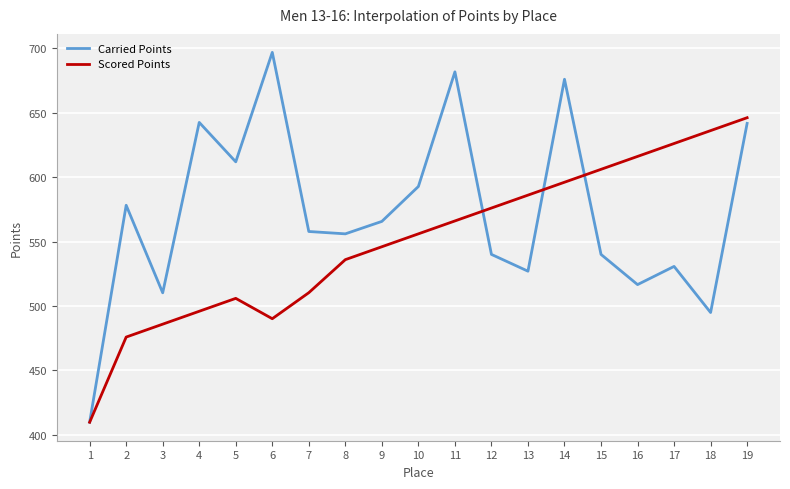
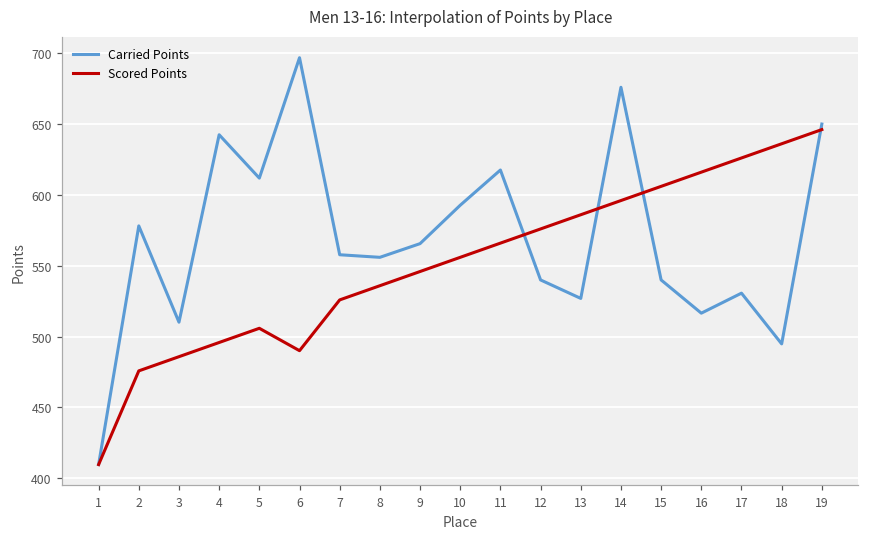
Scored Points, 7: 510 -> 526
Carried Points, 11: 682 -> 618
Carried Points, 19: 642 -> 650
